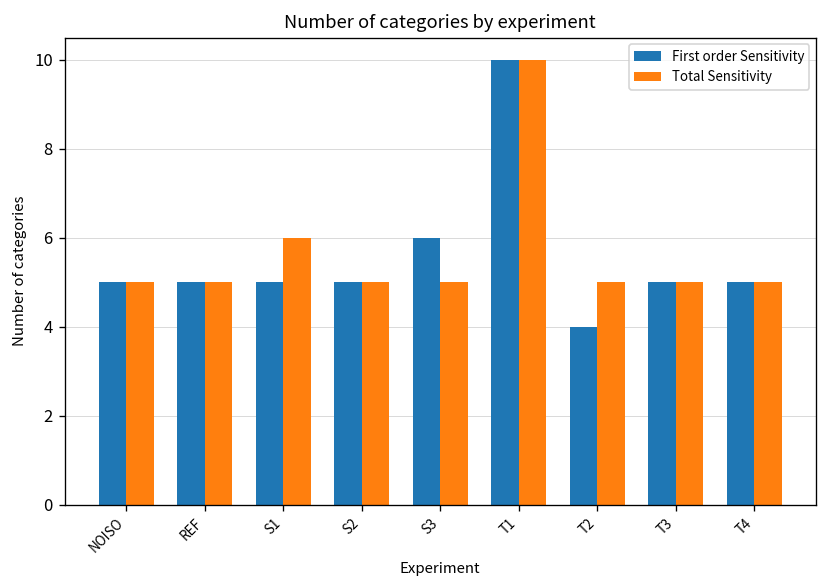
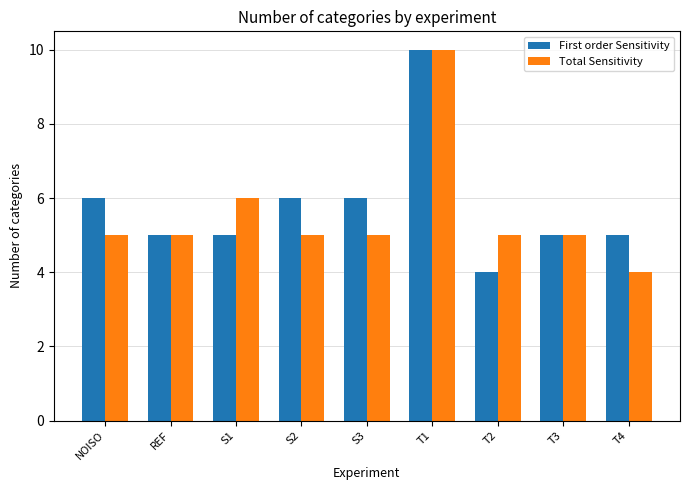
First order Sensitivity, NOISO: 5 -> 6
First order Sensitivity, S2: 5 -> 6
Total Sensitivity, T4: 5 -> 4
